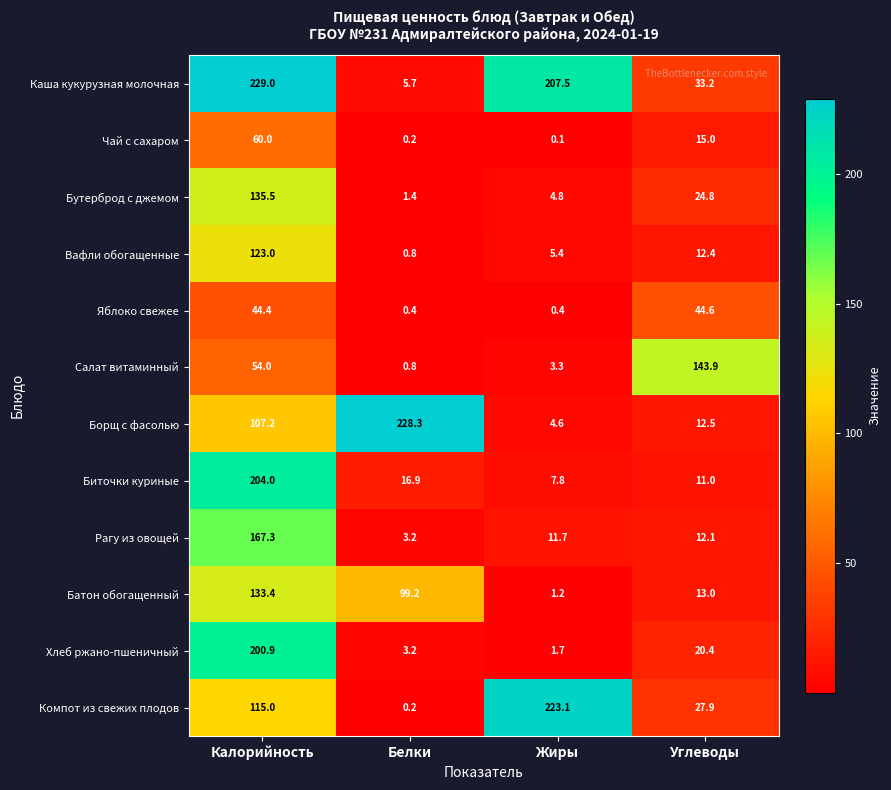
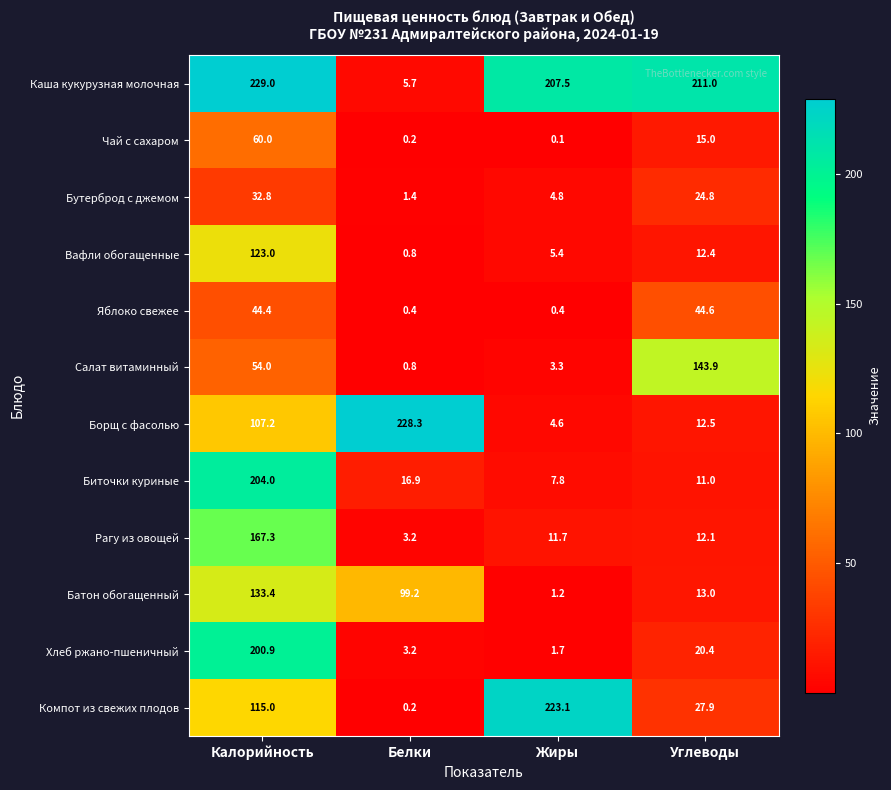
Каша кукурузная молочная, Углеводы: 33.2 -> 211.0
Бутерброд с джемом, Калорийность: 135.5 -> 32.8
